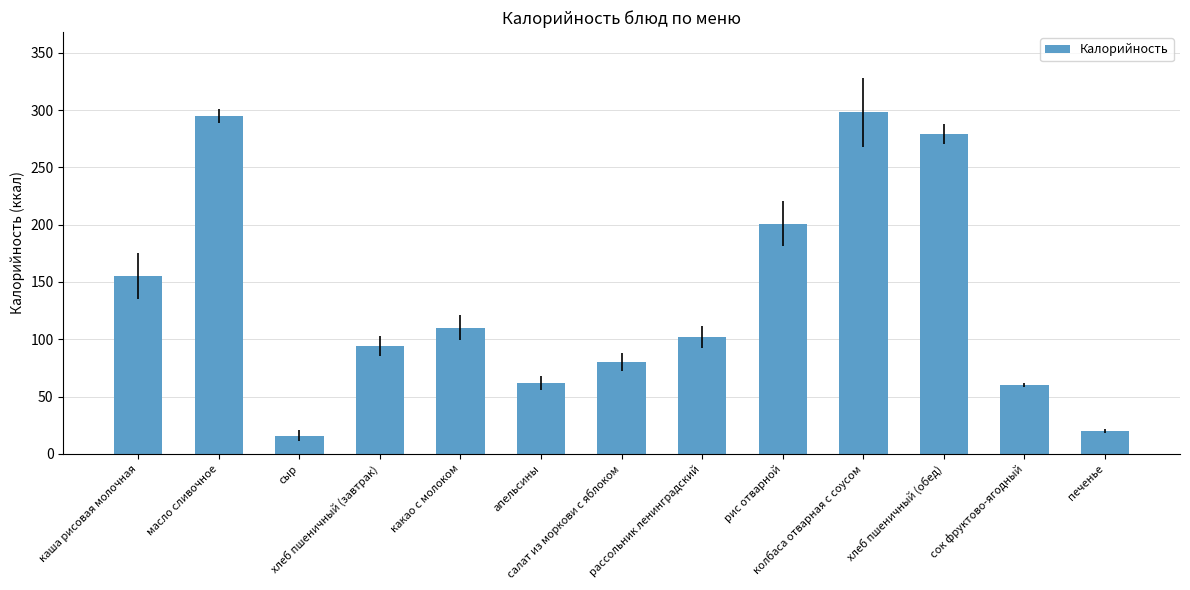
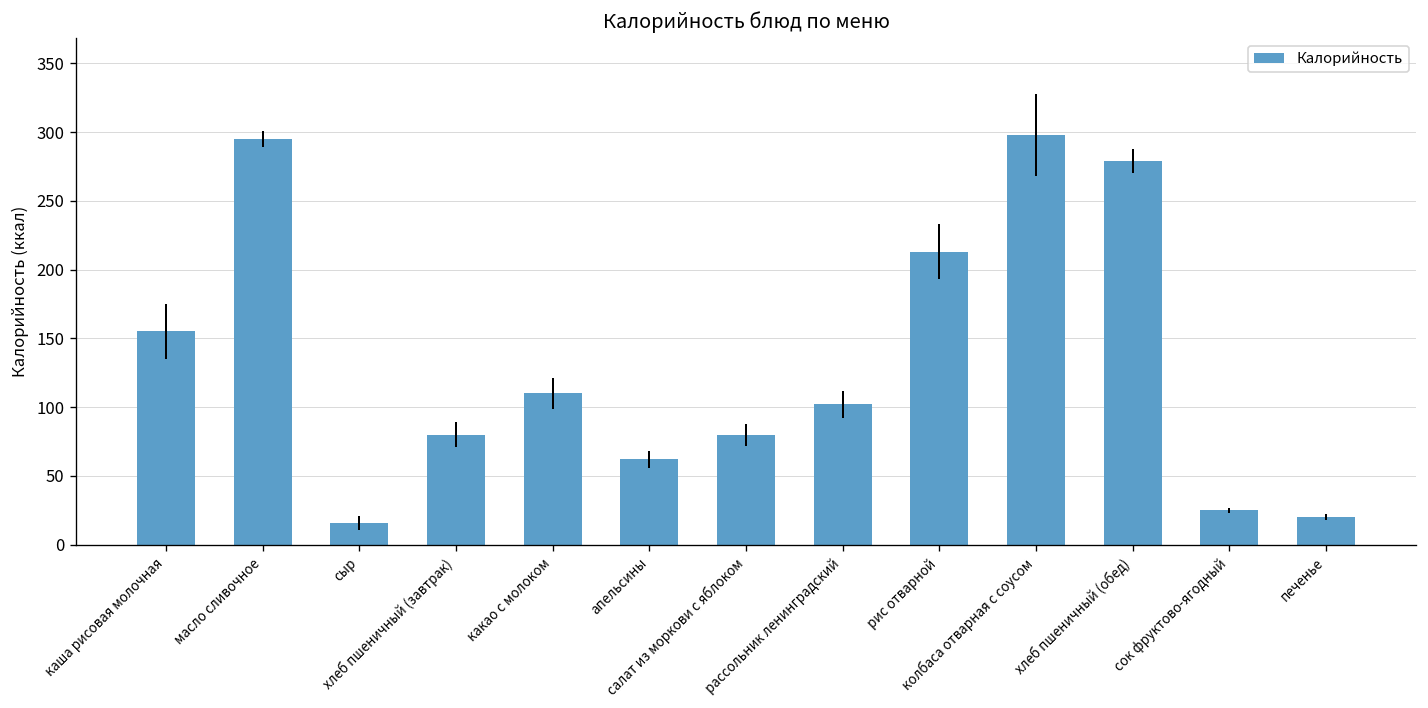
хлеб пшеничный (завтрак): 94 -> 80
рис отварной: 201 -> 213
сок фруктово-ягодный: 60 -> 25
